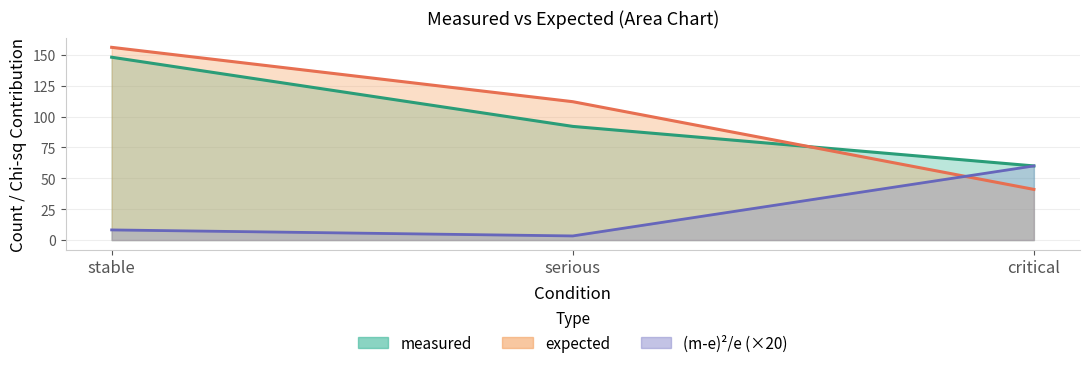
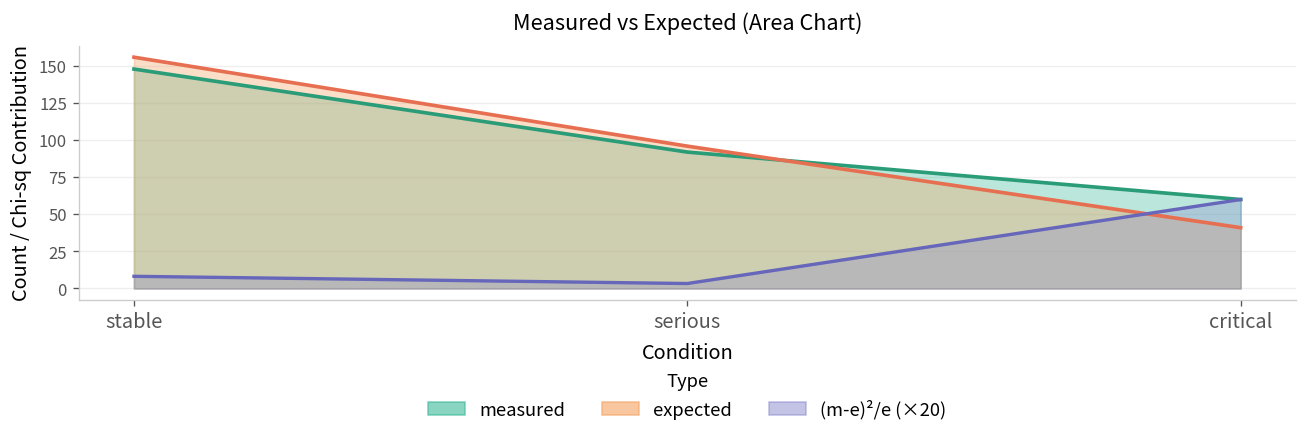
expected, serious: 112 -> 96
